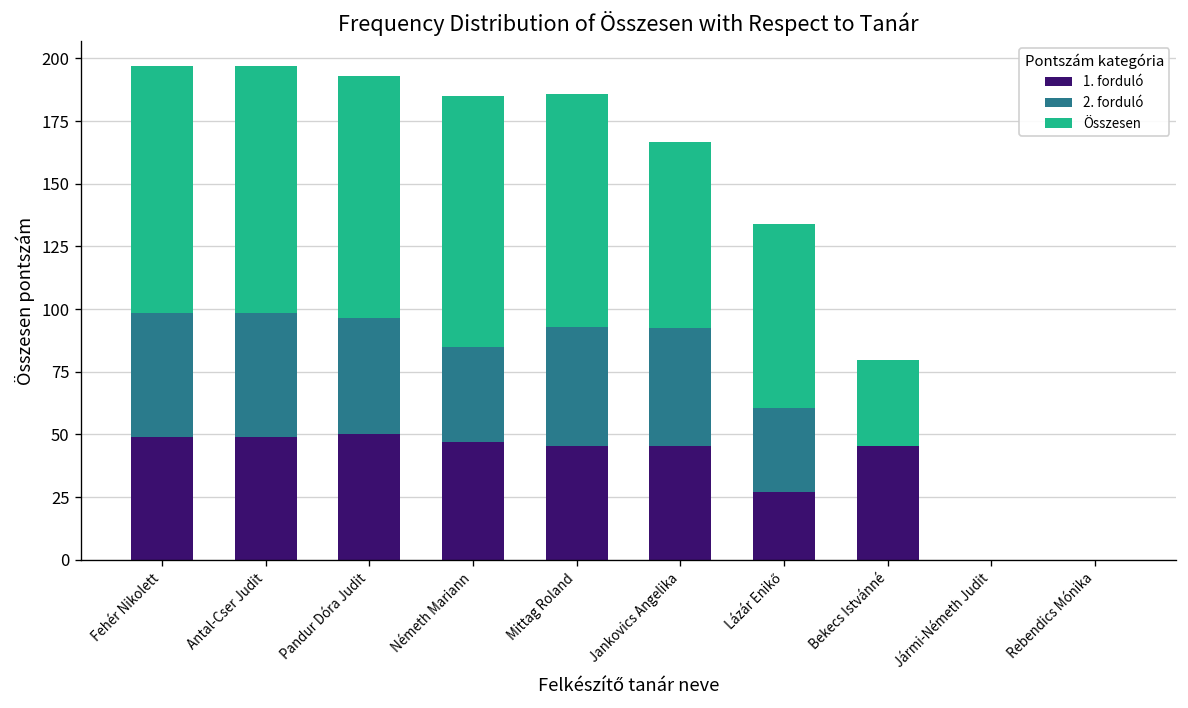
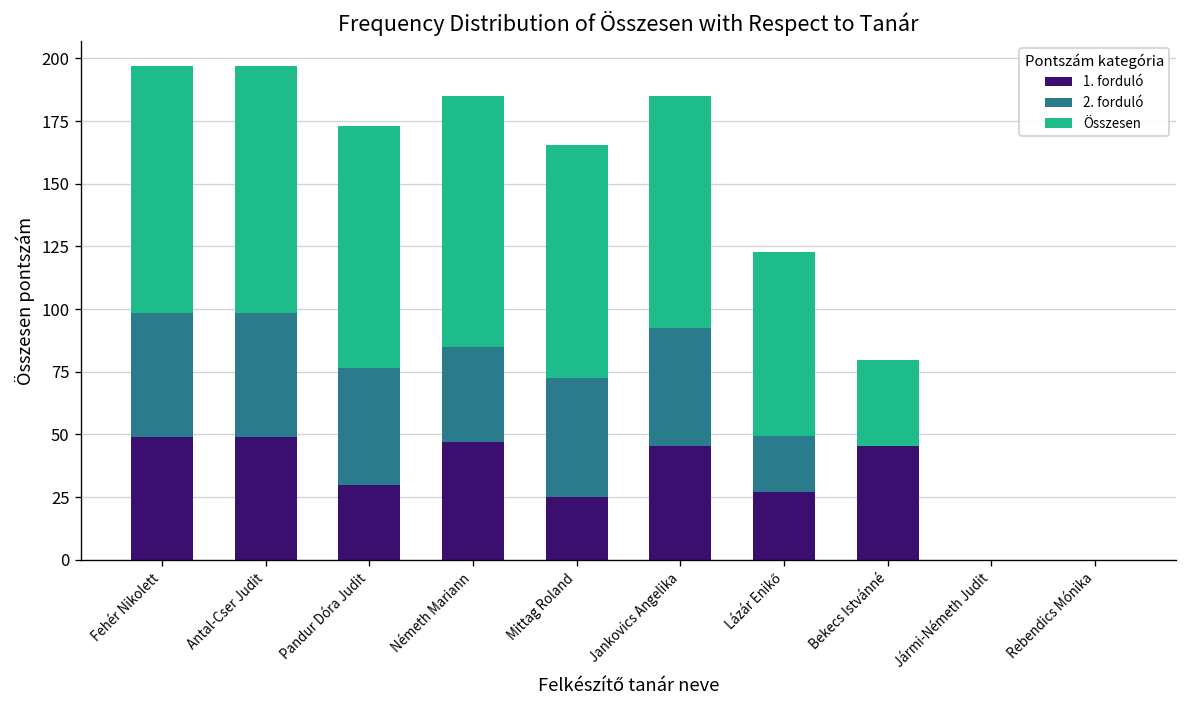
1. forduló, Pandur Dóra Judit: 50 -> 30
1. forduló, Mittag Roland: 46 -> 25
Összesen, Jankovics Angelika: 74 -> 93
2. forduló, Lázár Enikő: 34 -> 22
